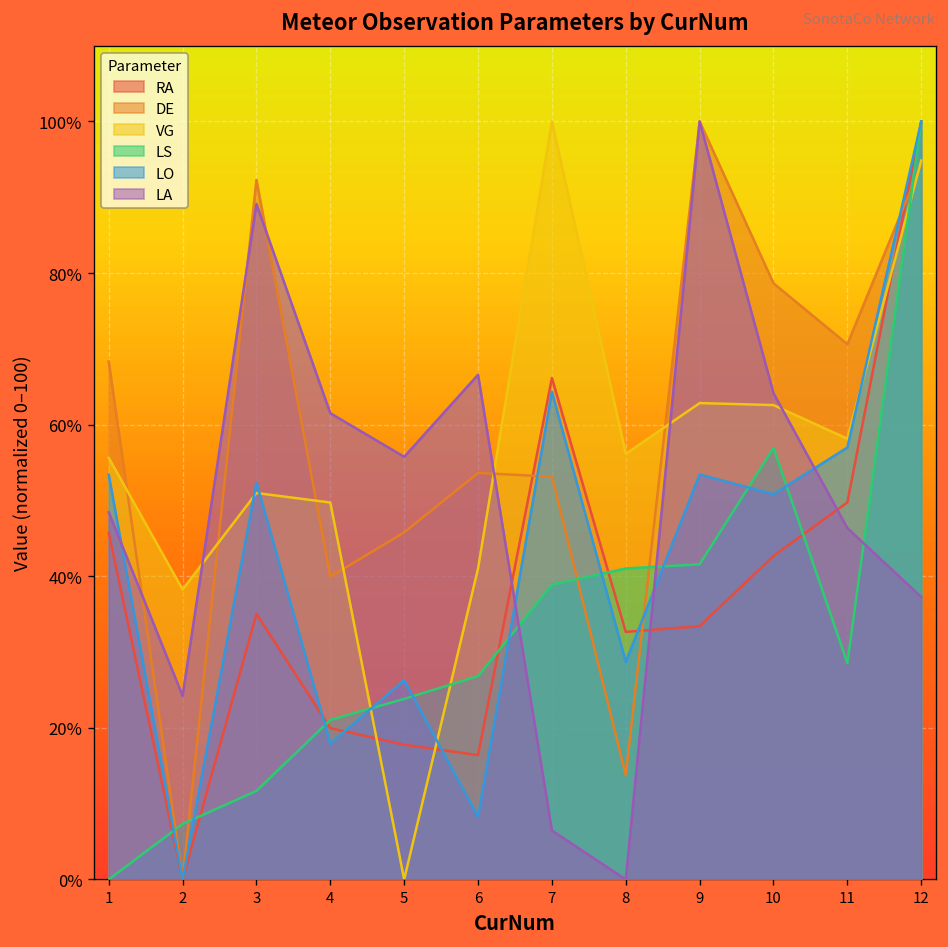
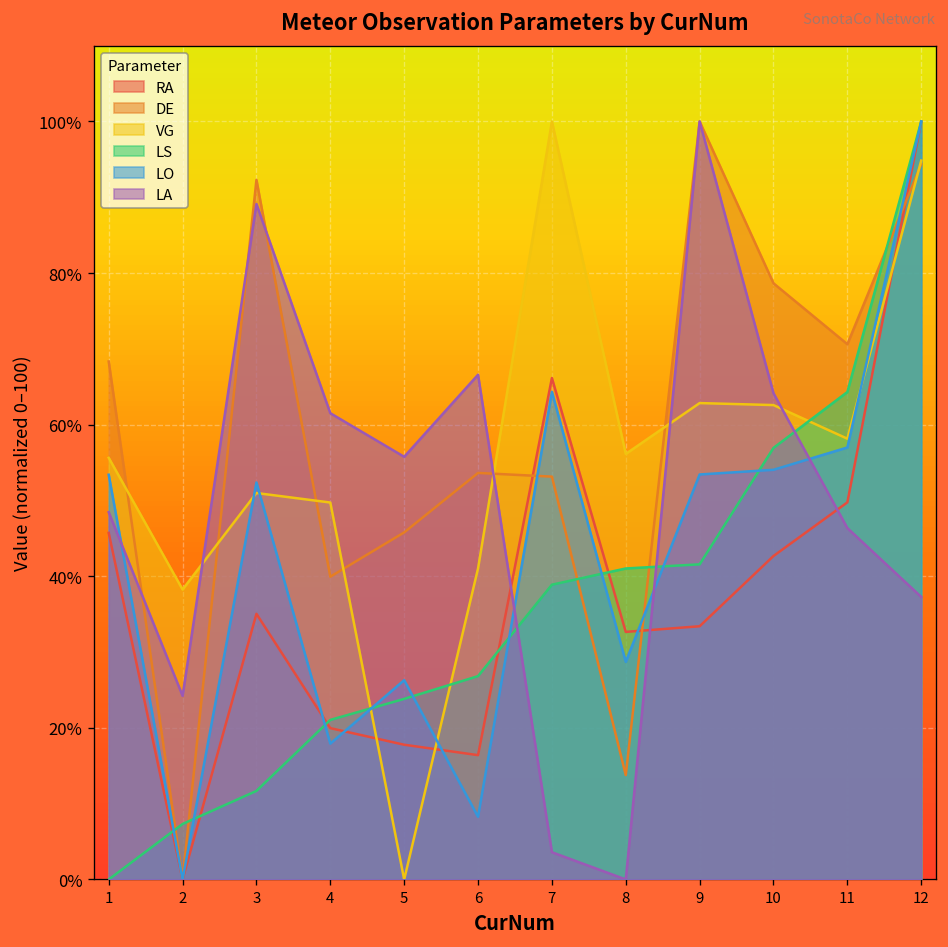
LA, 7: 6% -> 4%
LO, 10: 51% -> 54%
LS, 11: 29% -> 64%
